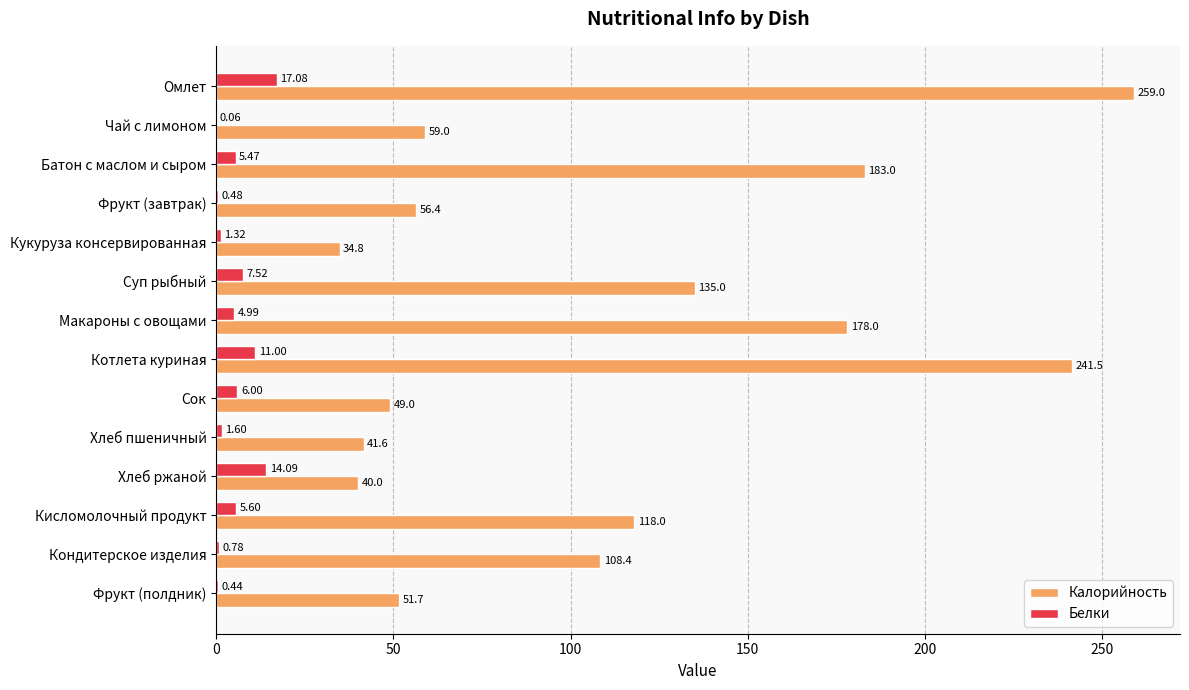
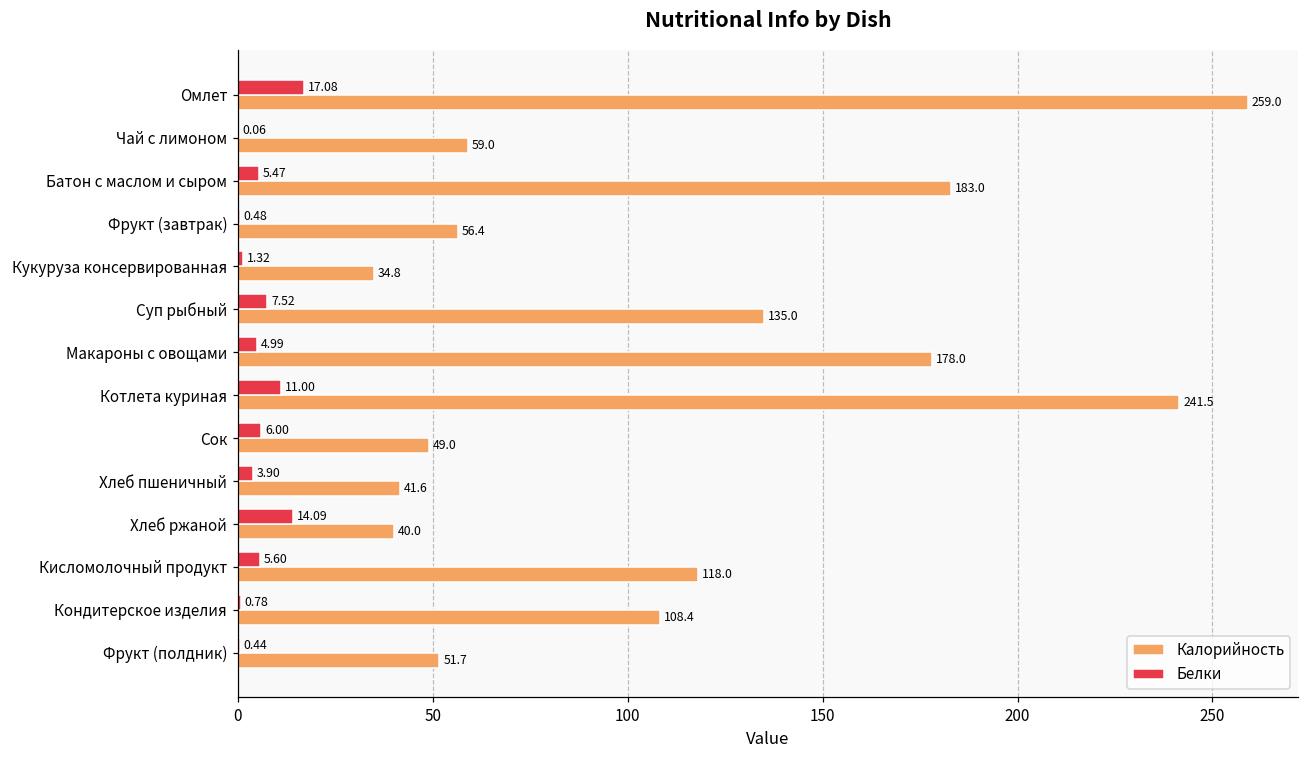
Белки, Хлеб пшеничный: 1.60 -> 3.90
